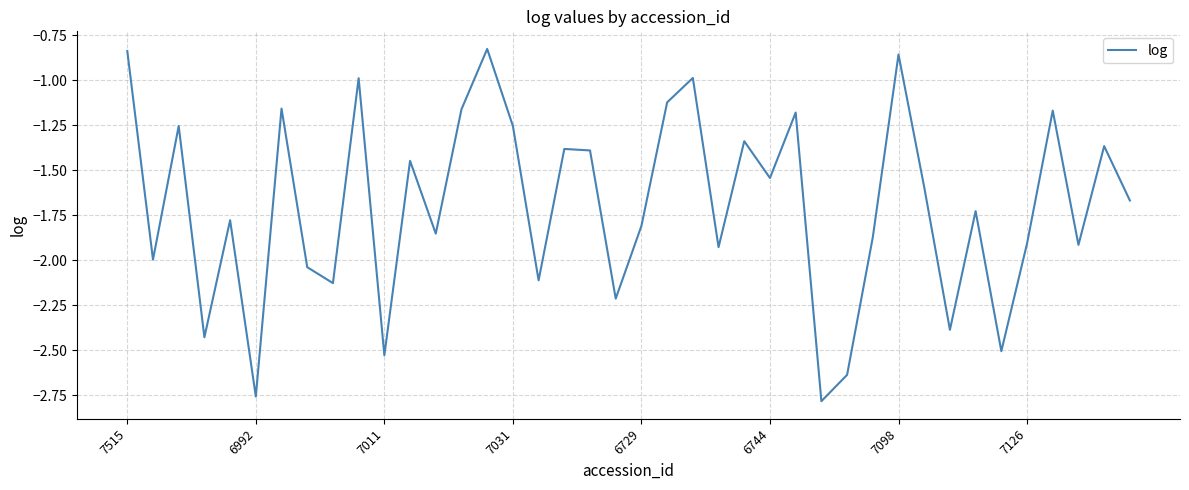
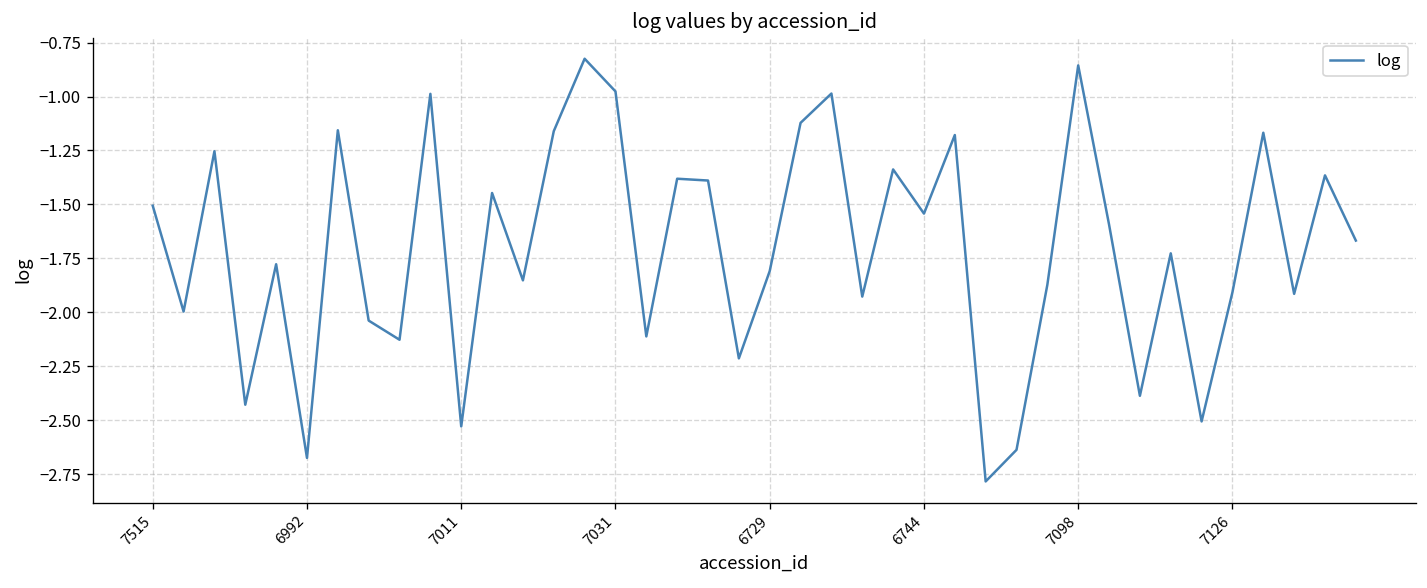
7515: -0.84 -> -1.51
6992: -2.76 -> -2.67
7031: -1.25 -> -0.98
